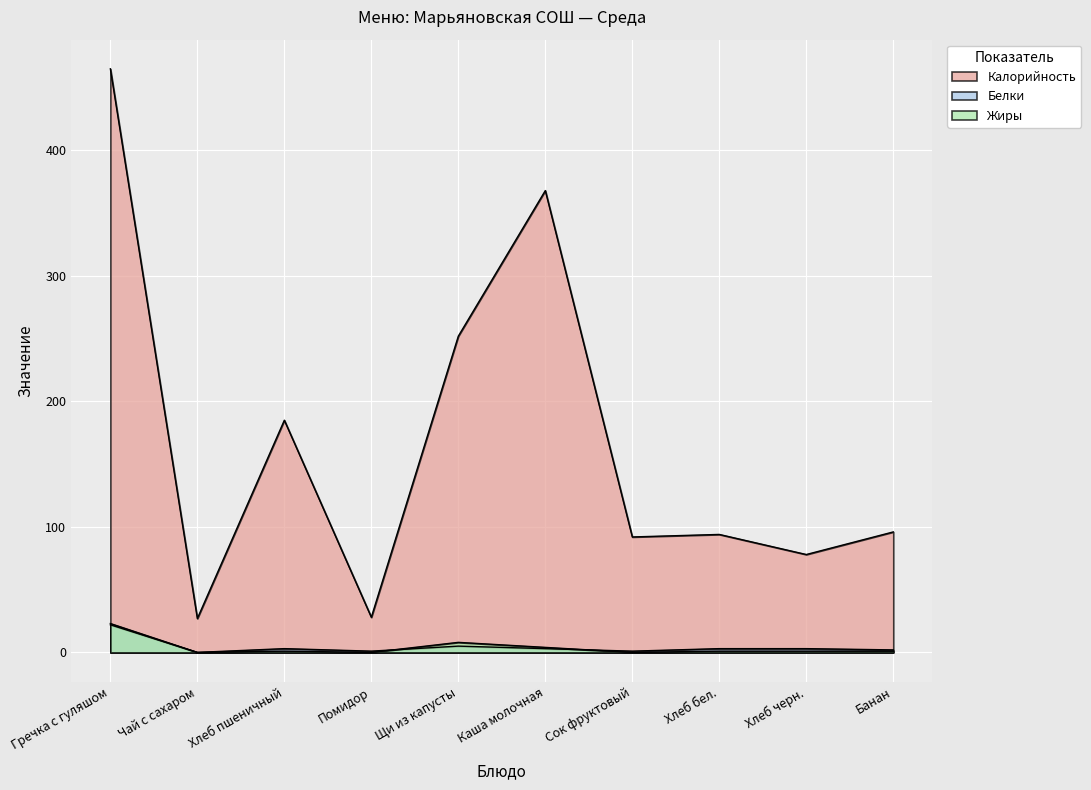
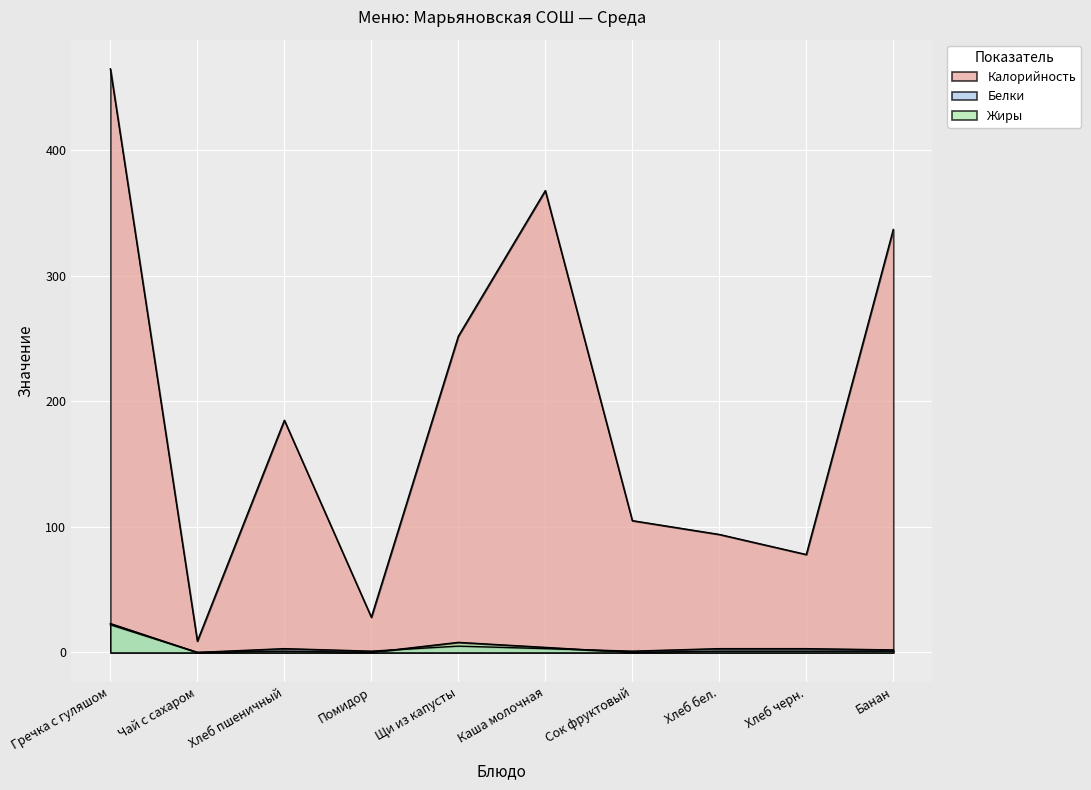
Калорийность, Чай с сахаром: 27 -> 9
Калорийность, Сок фруктовый: 92 -> 105
Калорийность, Банан: 96 -> 337
